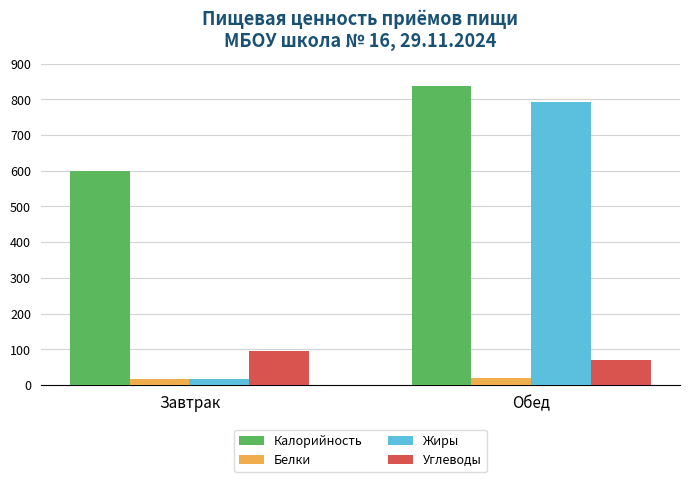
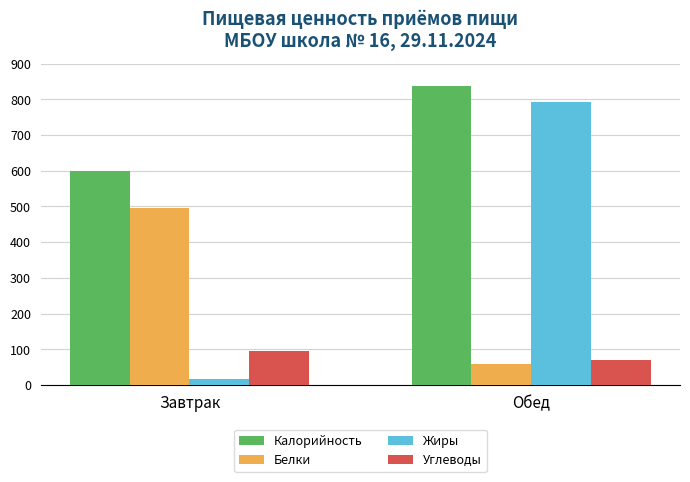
Белки, Завтрак: 20 -> 490
Белки, Обед: 20 -> 60
